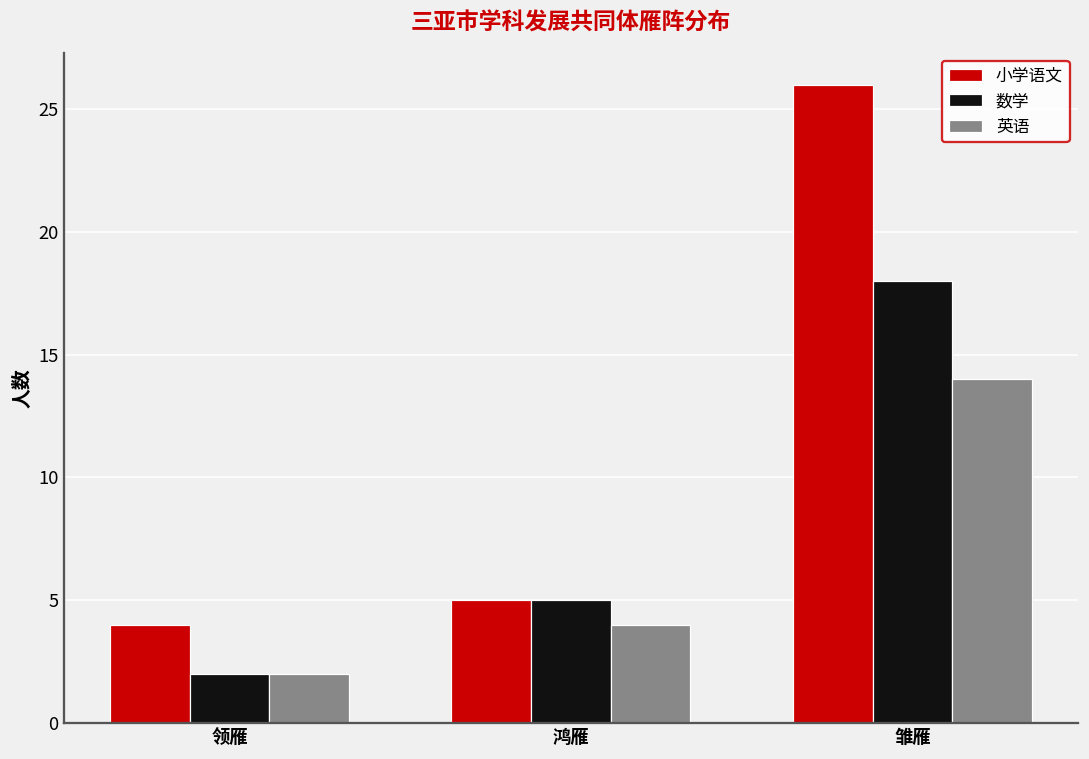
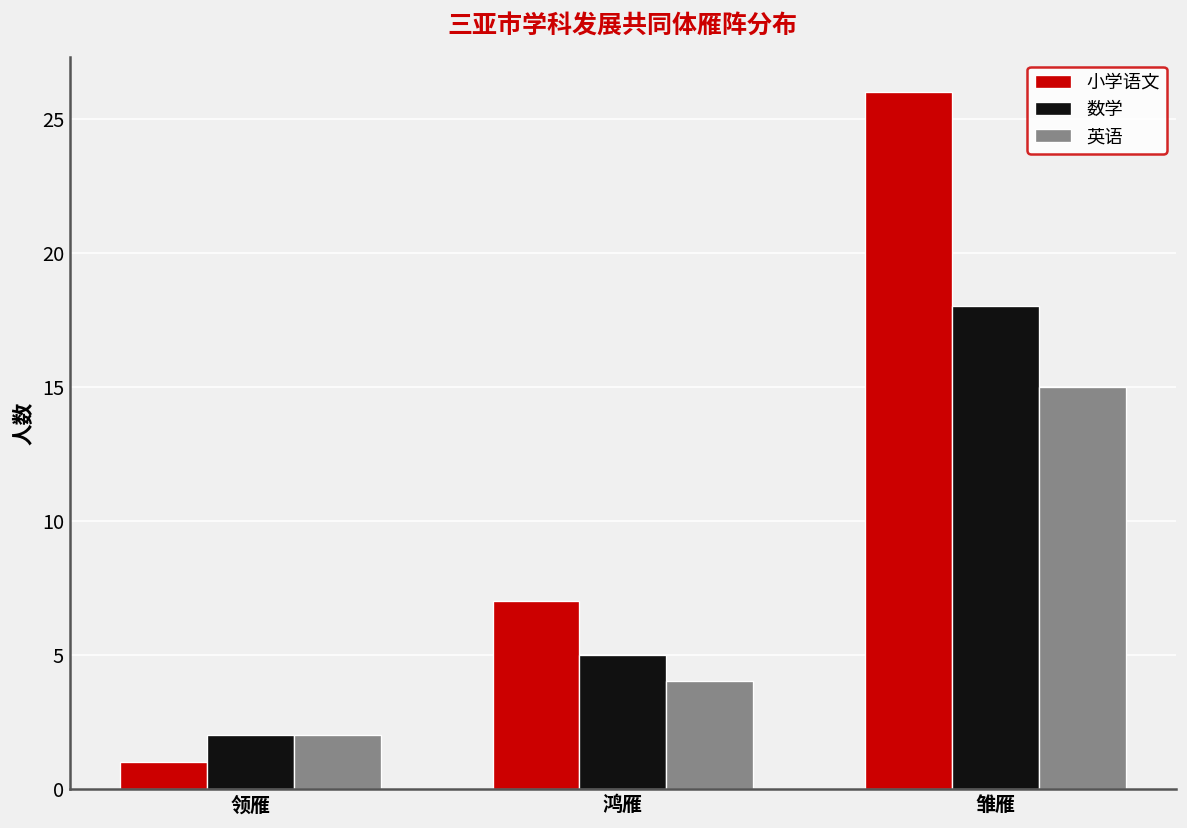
小学语文, 领雁: 4 -> 1
小学语文, 鸿雁: 5 -> 7
英语, 雏雁: 14 -> 15
